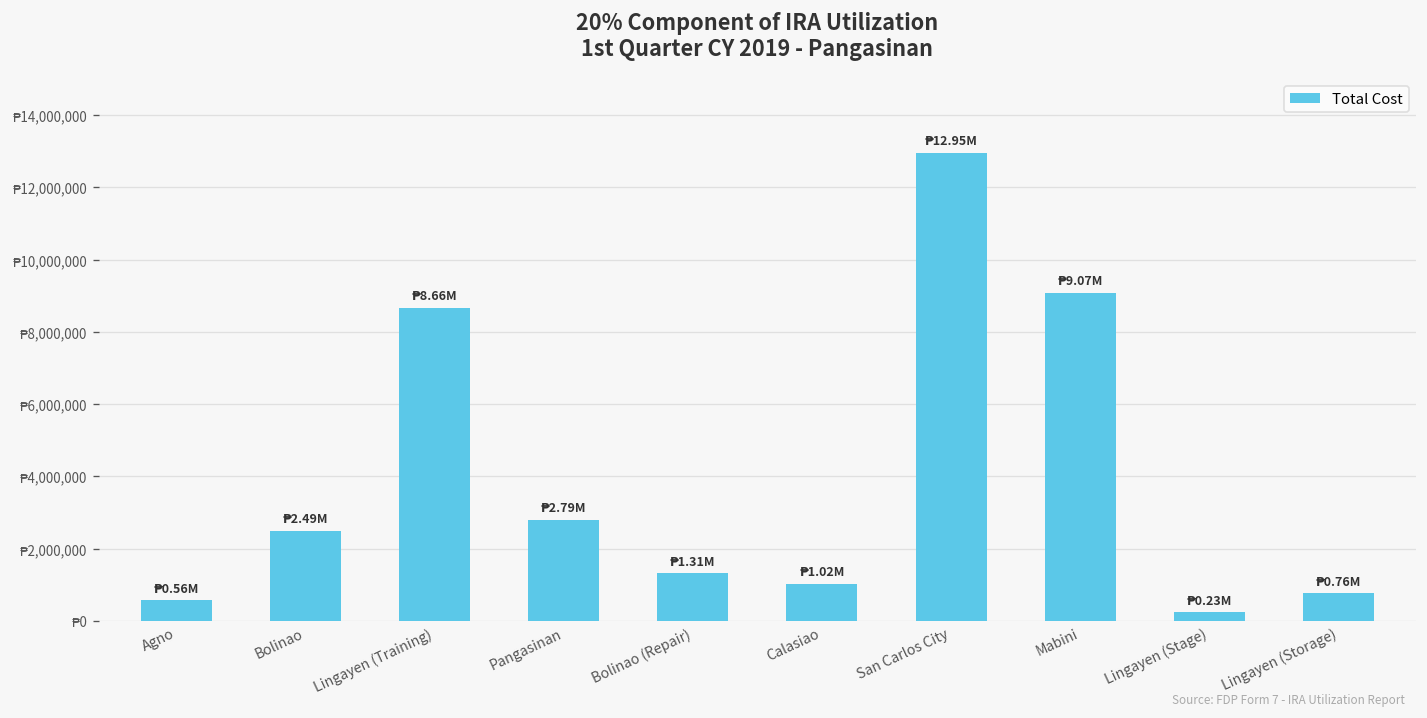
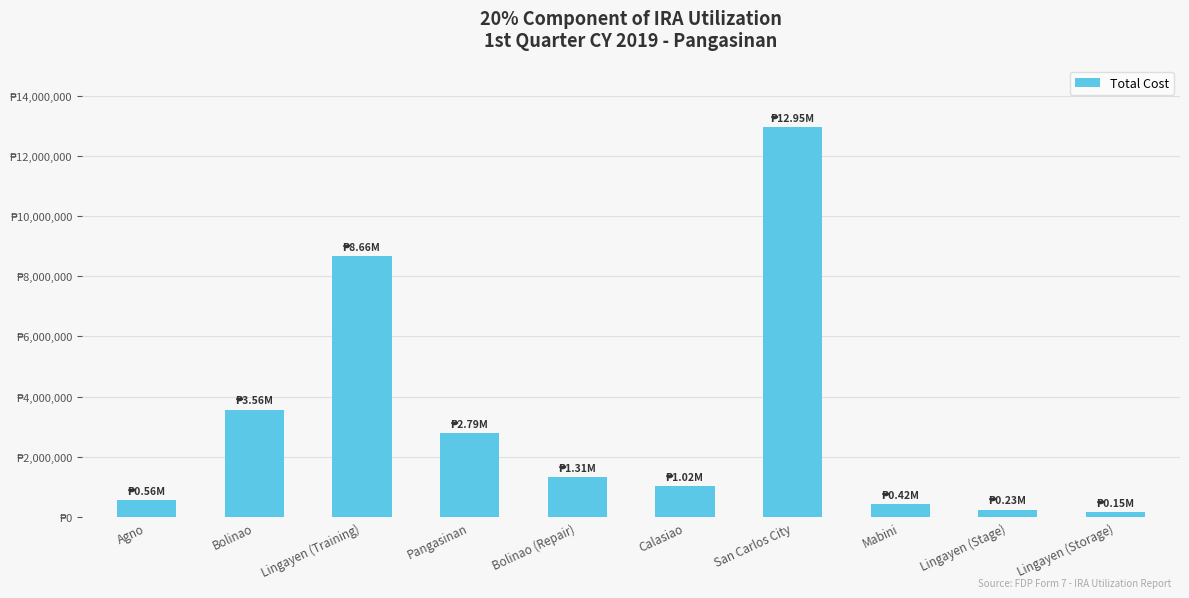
Bolinao: 2.49M -> 3.56M
Mabini: 9.07M -> 0.42M
Lingayen (Storage): 0.76M -> 0.15M
